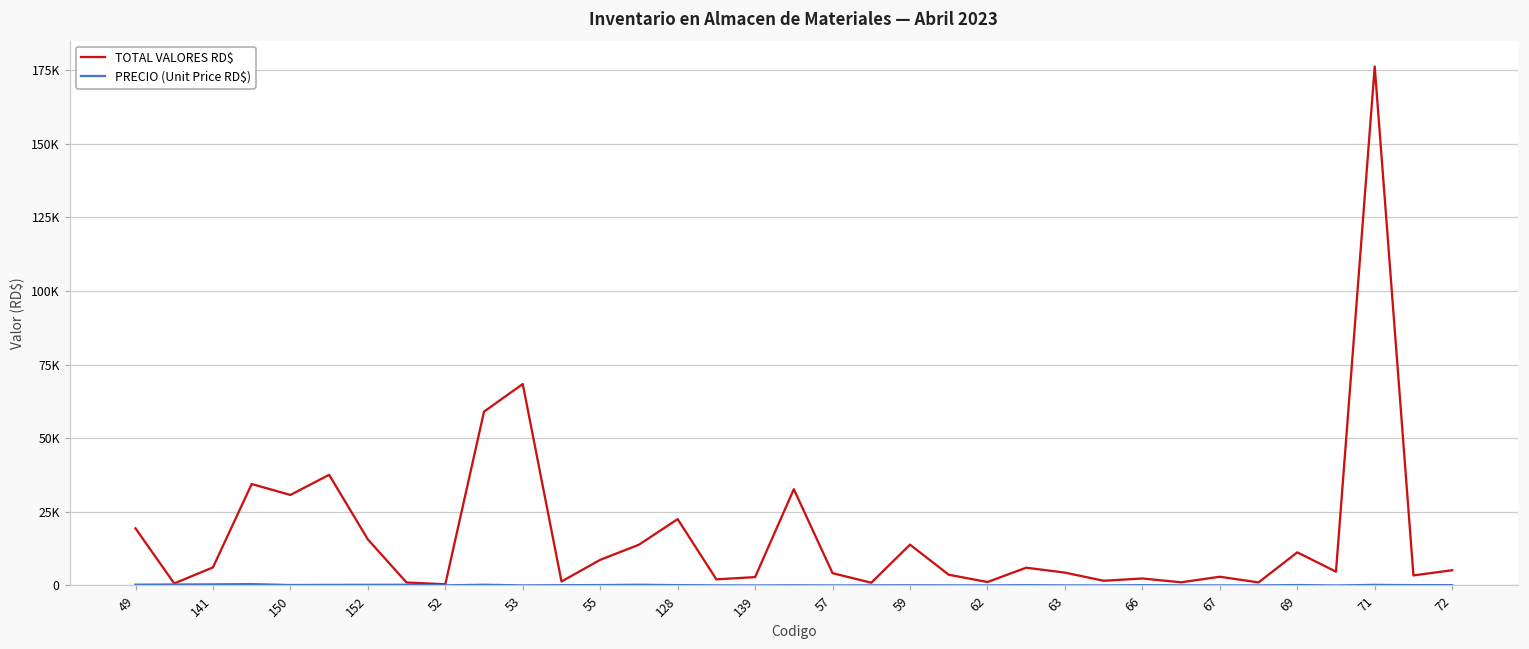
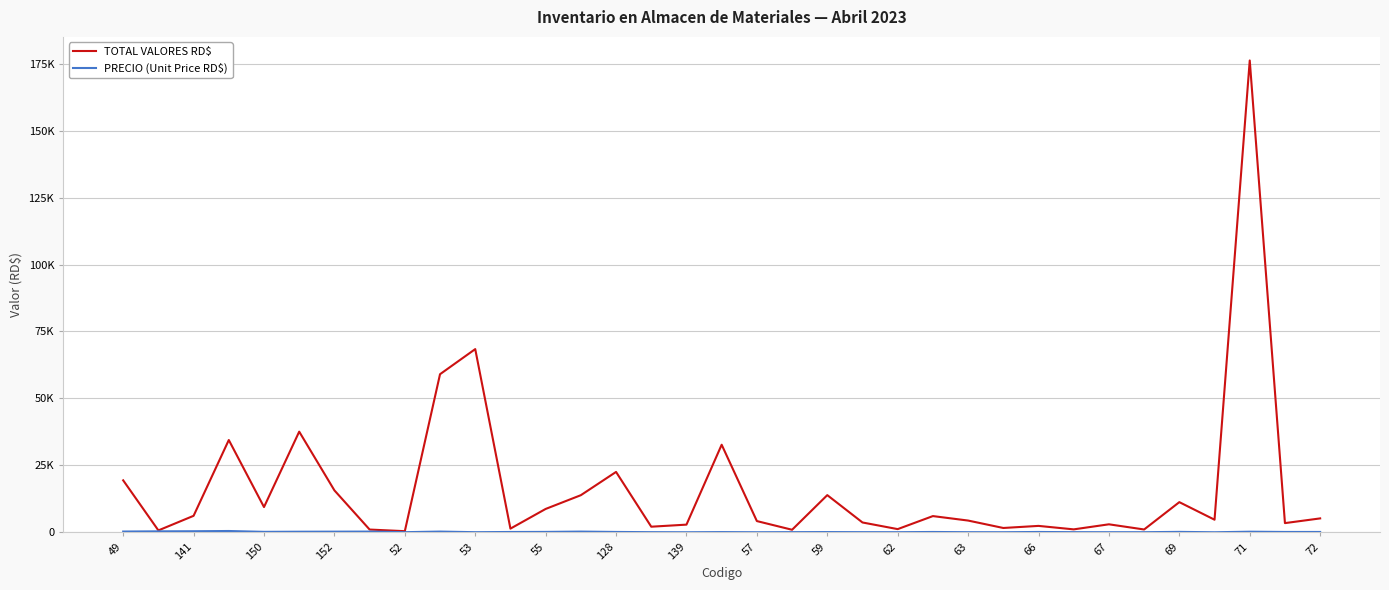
TOTAL VALORES RD$, 150: 31000 -> 9000
